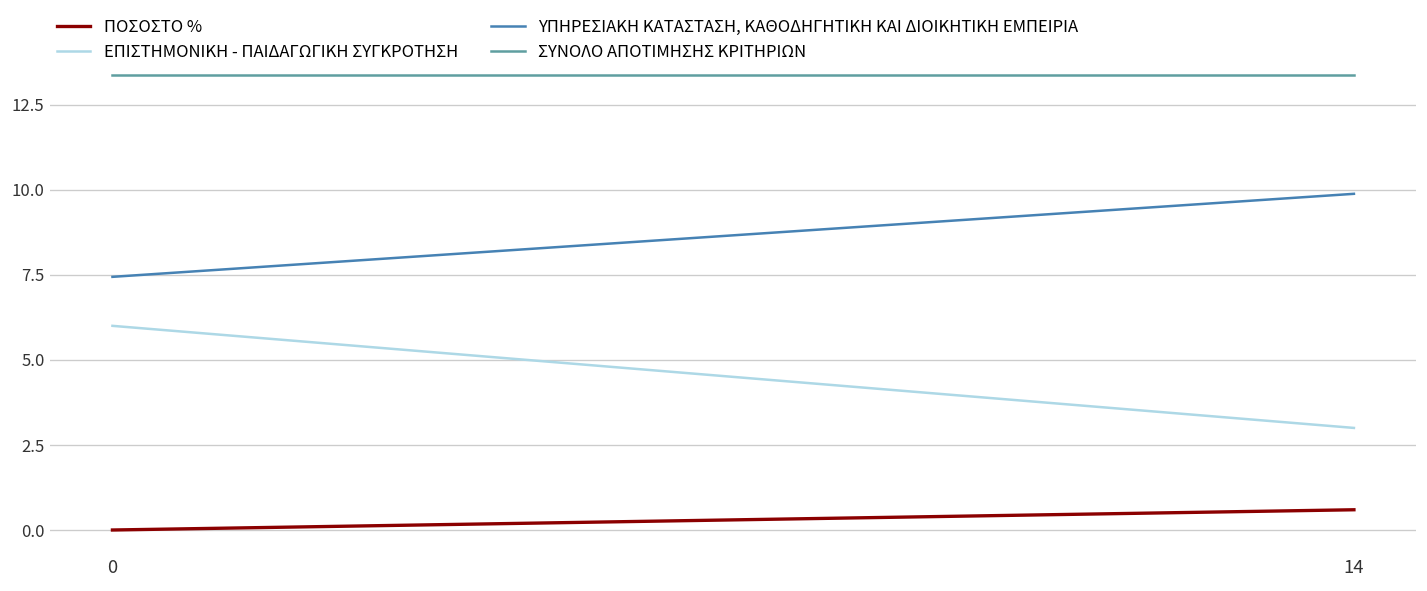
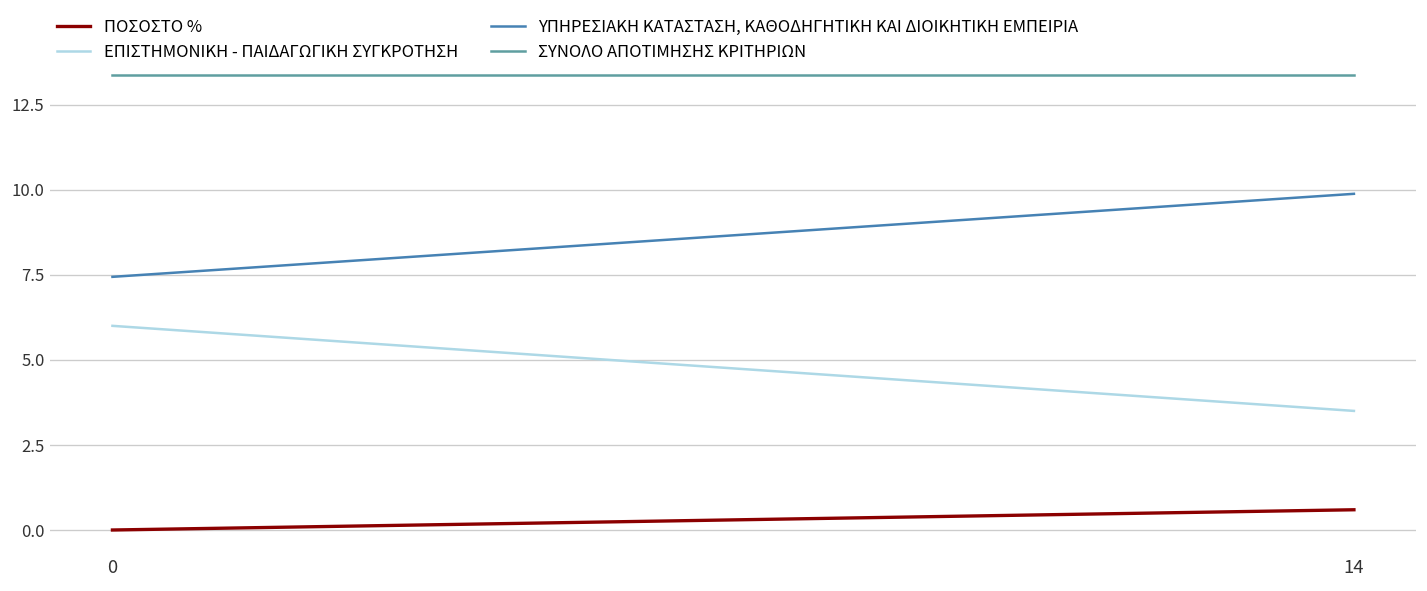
ΕΠΙΣΤΗΜΟΝΙΚΗ - ΠΑΙΔΑΓΩΓΙΚΗ ΣΥΓΚΡΟΤΗΣΗ, 14: 3.0 -> 3.5
